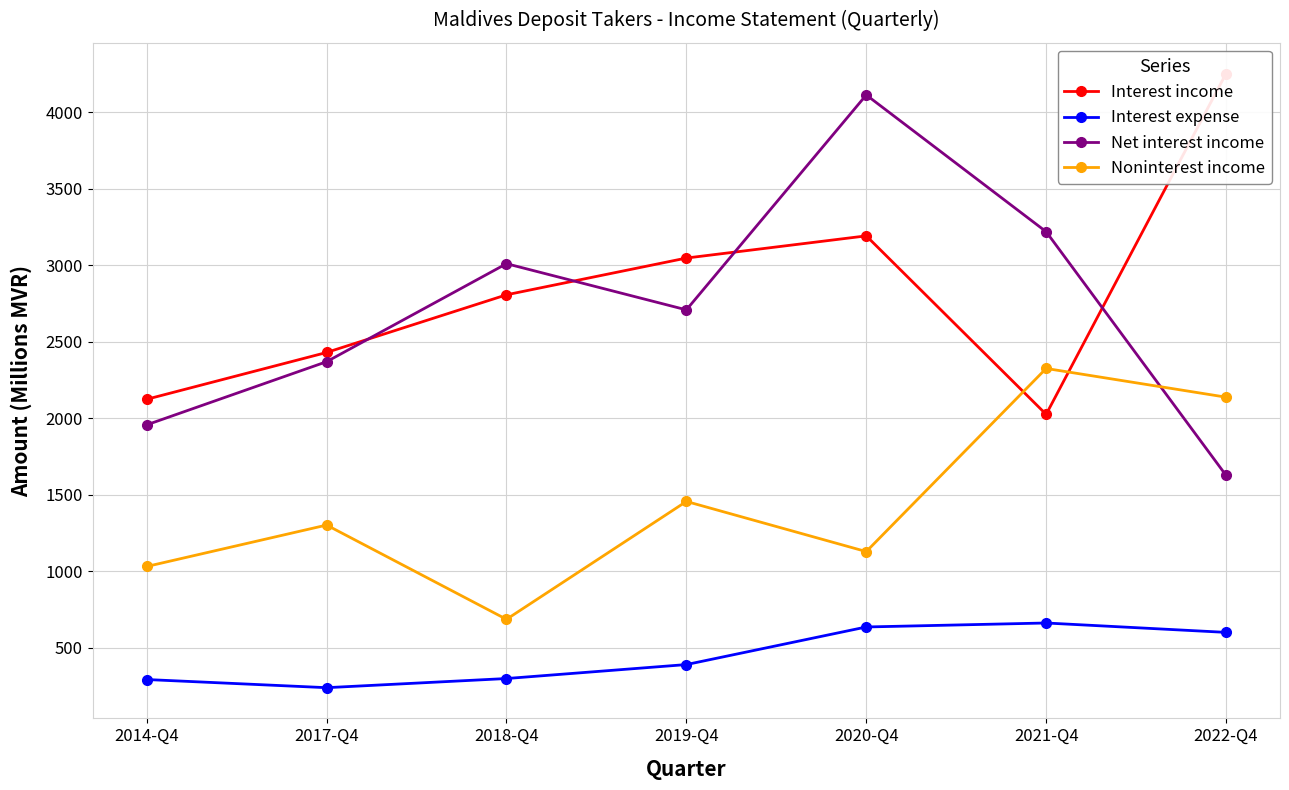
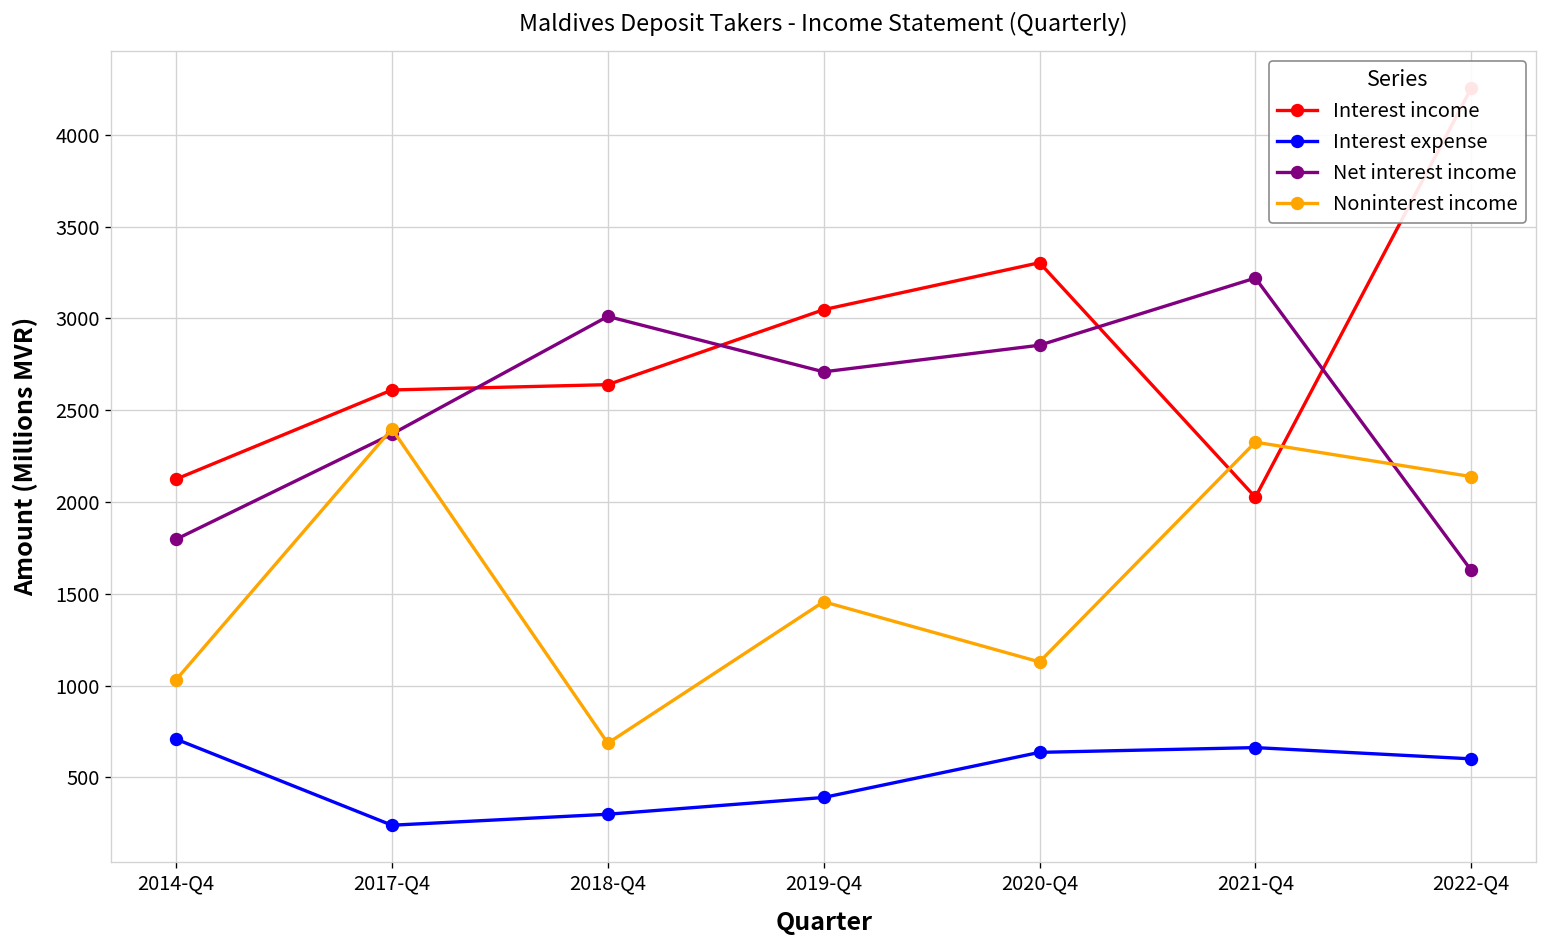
Interest expense, 2014-Q4: 290 -> 710
Net interest income, 2014-Q4: 1960 -> 1800
Interest income, 2017-Q4: 2430 -> 2610
Noninterest income, 2017-Q4: 1300 -> 2400
Interest income, 2018-Q4: 2810 -> 2640
Interest income, 2020-Q4: 3190 -> 3300
Net interest income, 2020-Q4: 4110 -> 2850
